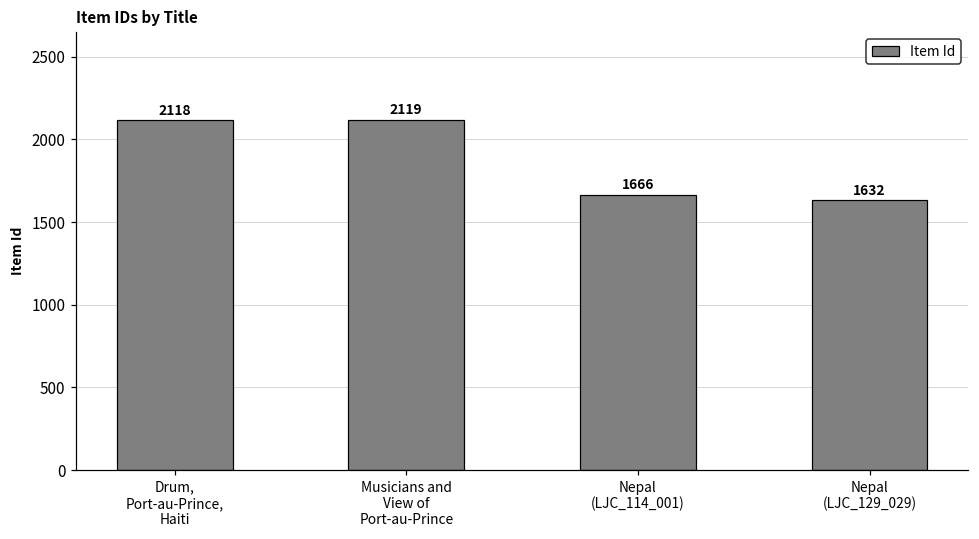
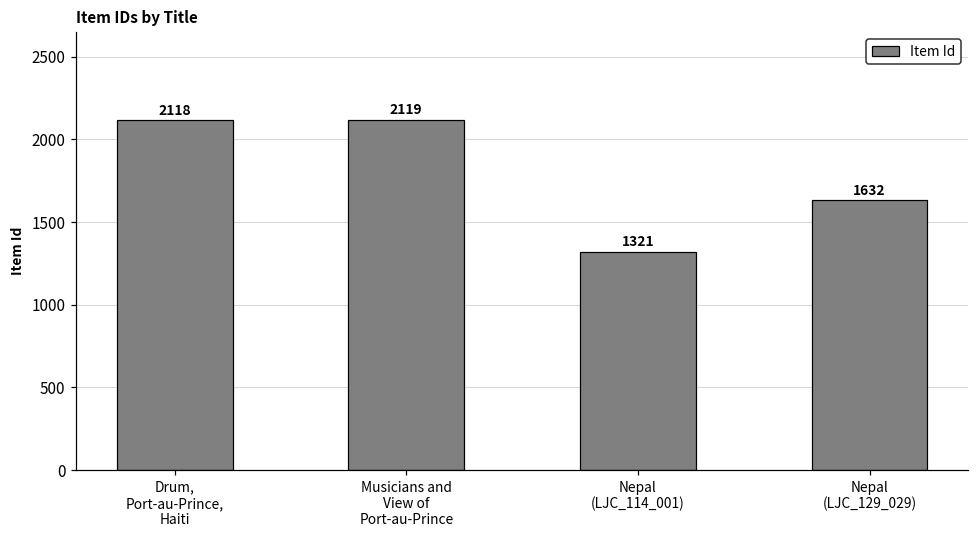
Nepal (LJC_114_001): 1666 -> 1321
